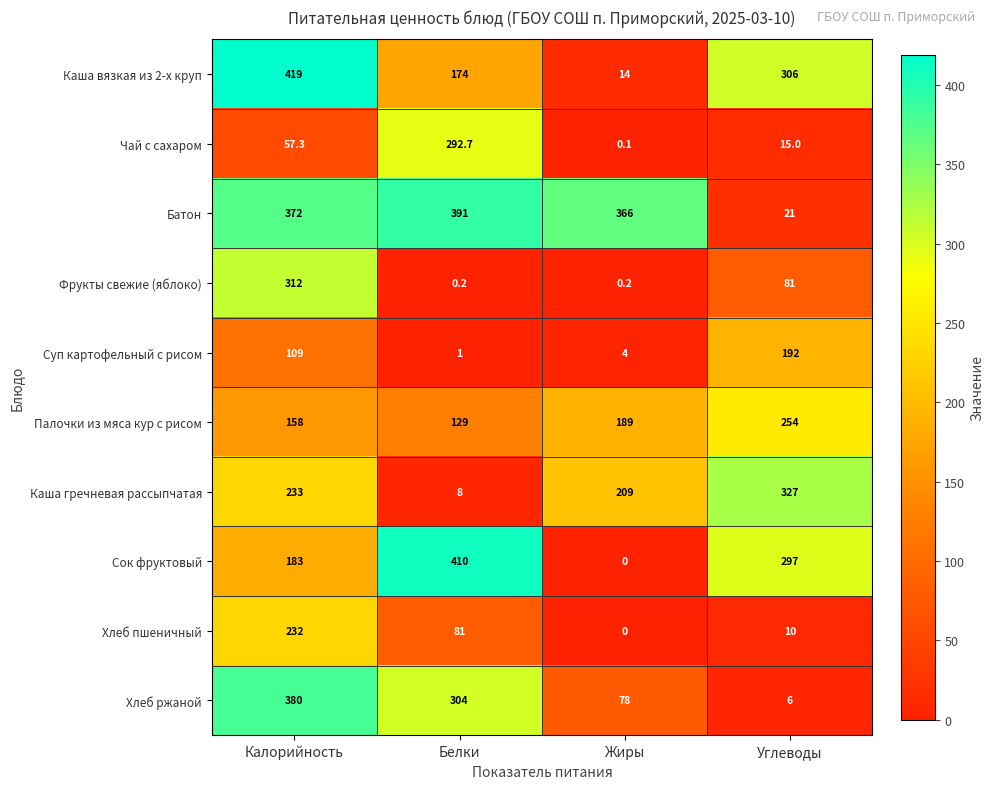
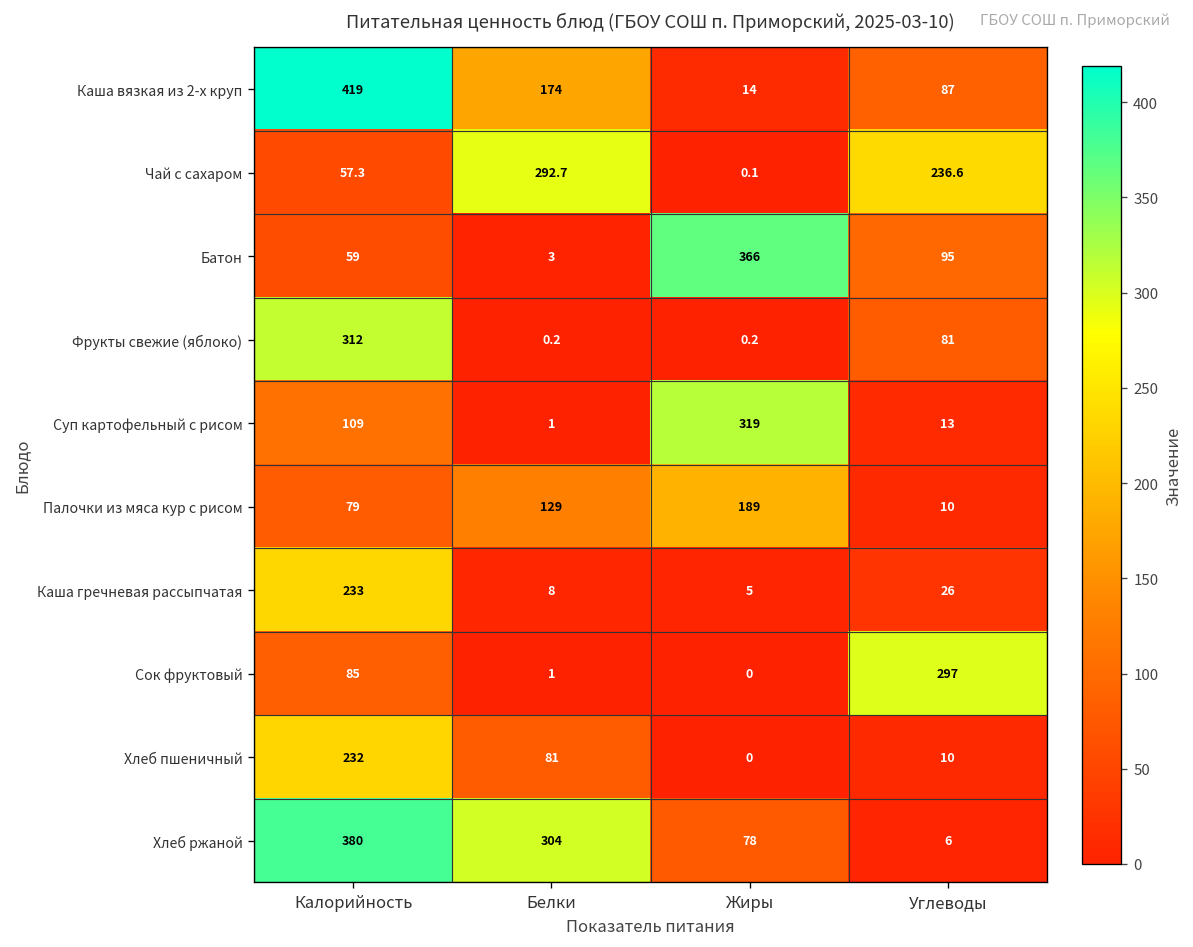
Каша вязкая из 2-х круп, Углеводы: 306 -> 87
Чай с сахаром, Углеводы: 15.0 -> 236.6
Батон, Калорийность: 372 -> 59
Батон, Белки: 391 -> 3
Батон, Углеводы: 21 -> 95
Суп картофельный с рисом, Жиры: 4 -> 319
Суп картофельный с рисом, Углеводы: 192 -> 13
Палочки из мяса кур с рисом, Калорийность: 158 -> 79
Палочки из мяса кур с рисом, Углеводы: 254 -> 10
Каша гречневая рассыпчатая, Жиры: 209 -> 5
Каша гречневая рассыпчатая, Углеводы: 327 -> 26
Сок фруктовый, Калорийность: 183 -> 85
Сок фруктовый, Белки: 410 -> 1
